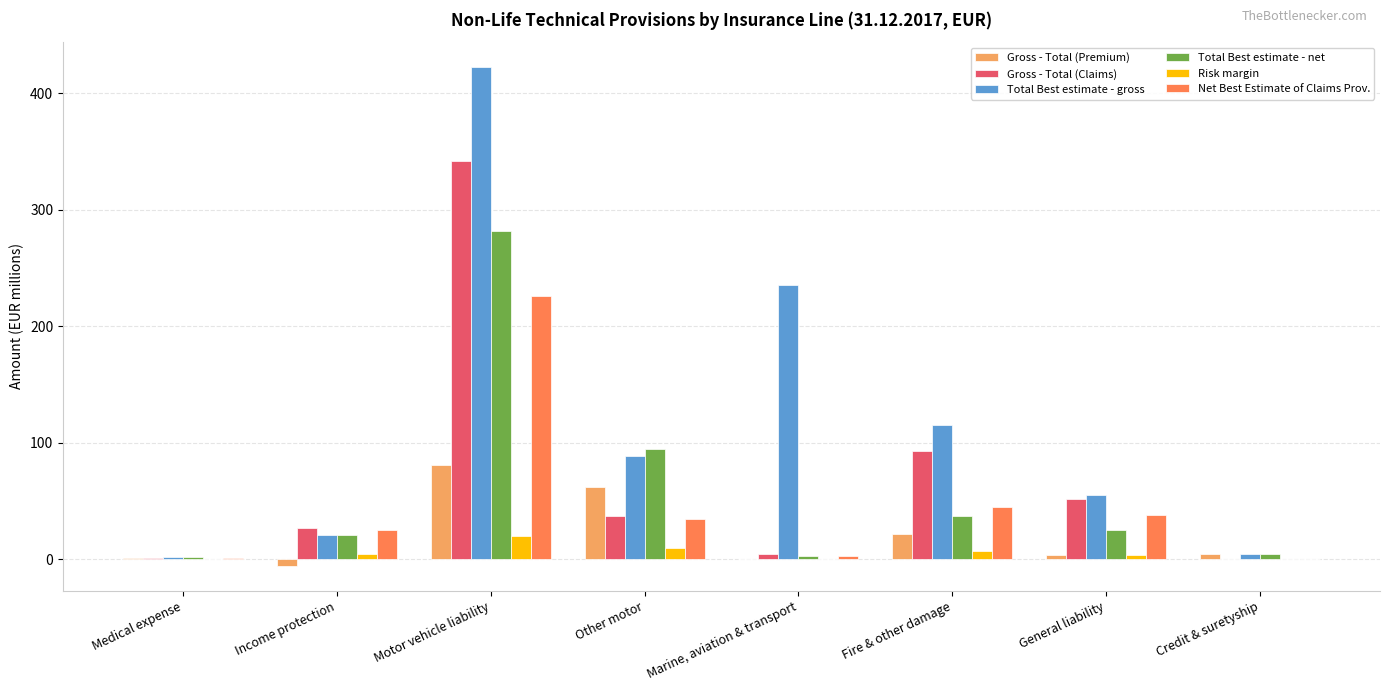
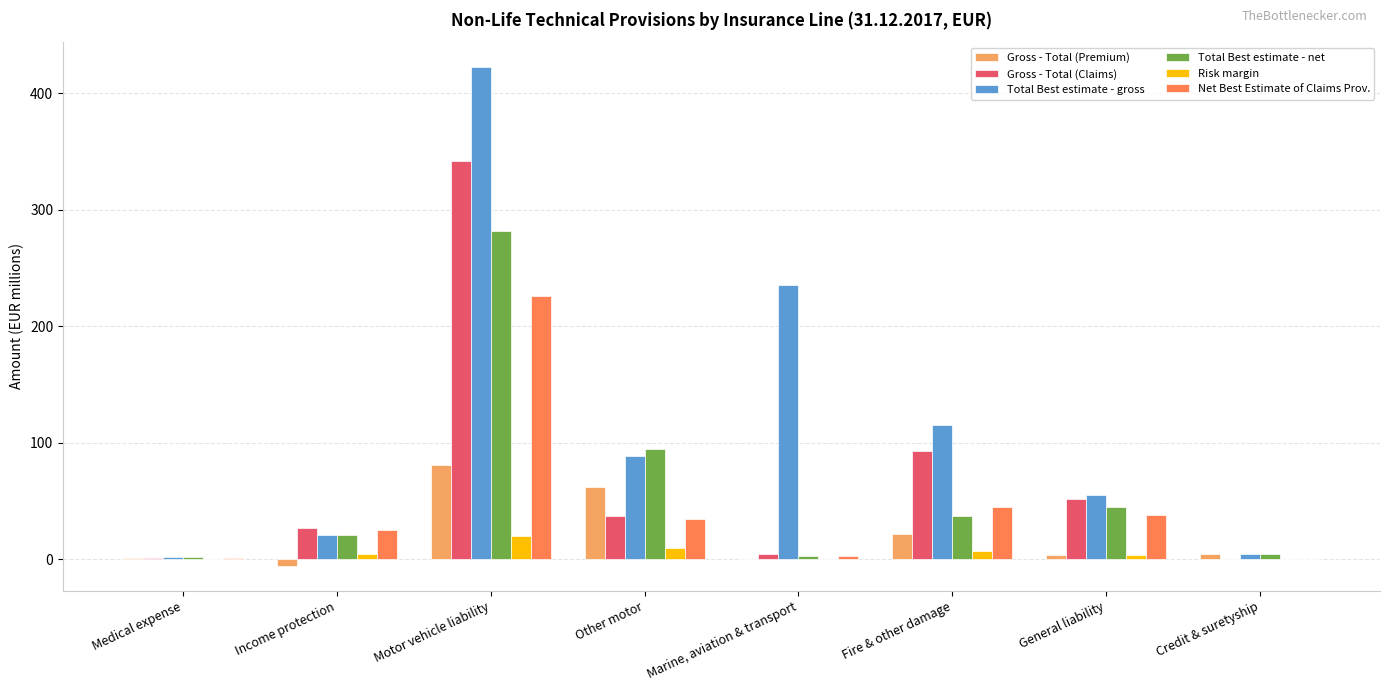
Total Best estimate - net, General liability: 25 -> 45
